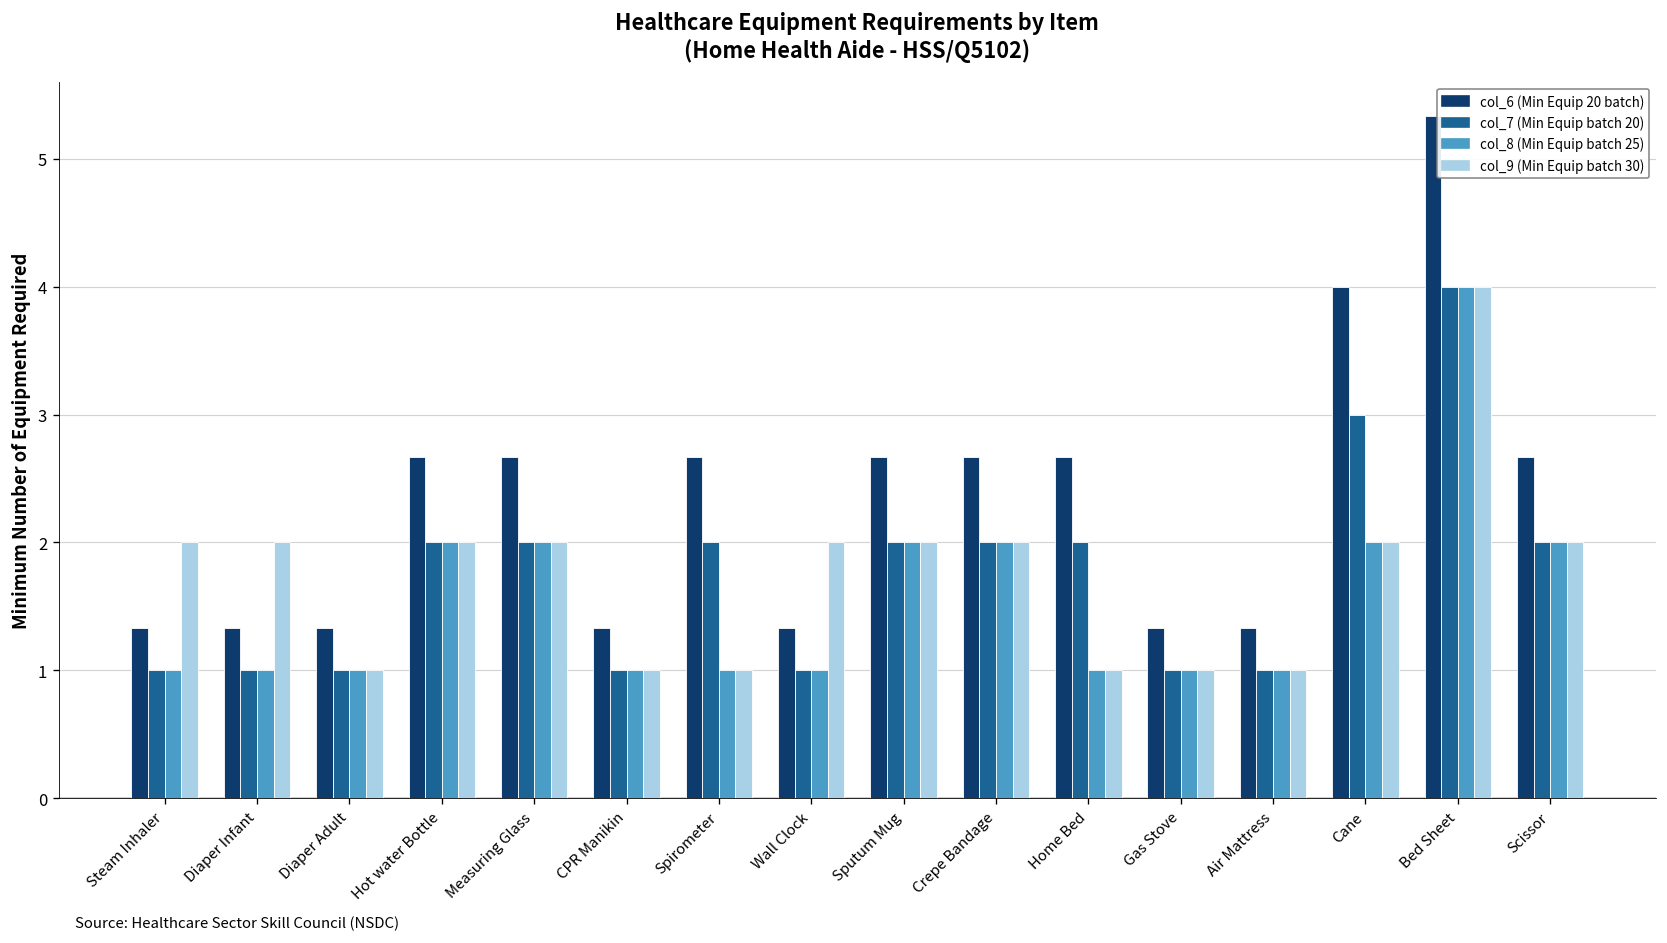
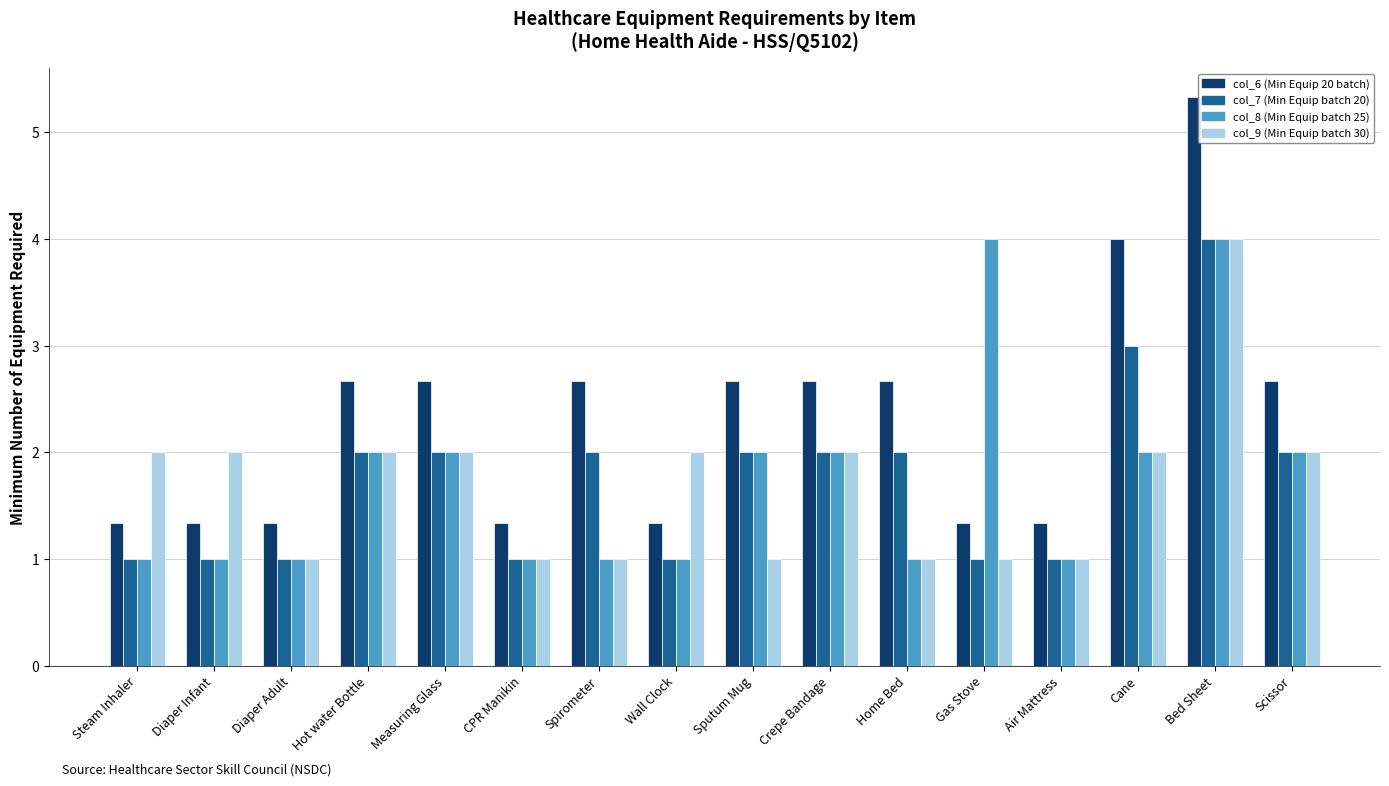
col_9 (Min Equip batch 30), Sputum Mug: 2 -> 1
col_8 (Min Equip batch 25), Gas Stove: 1 -> 4
